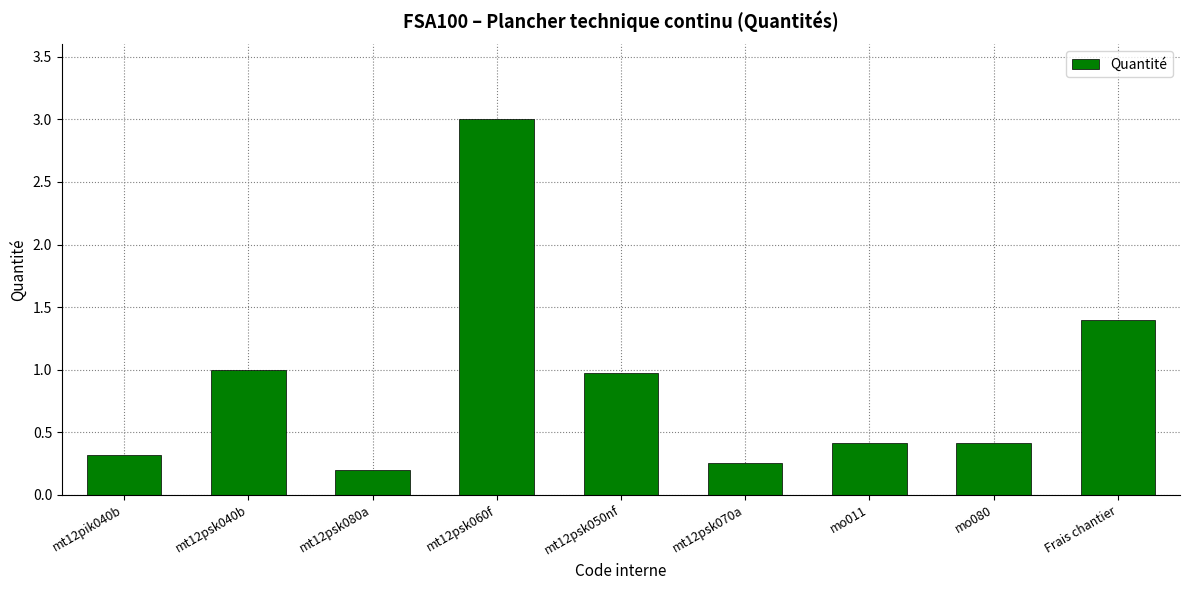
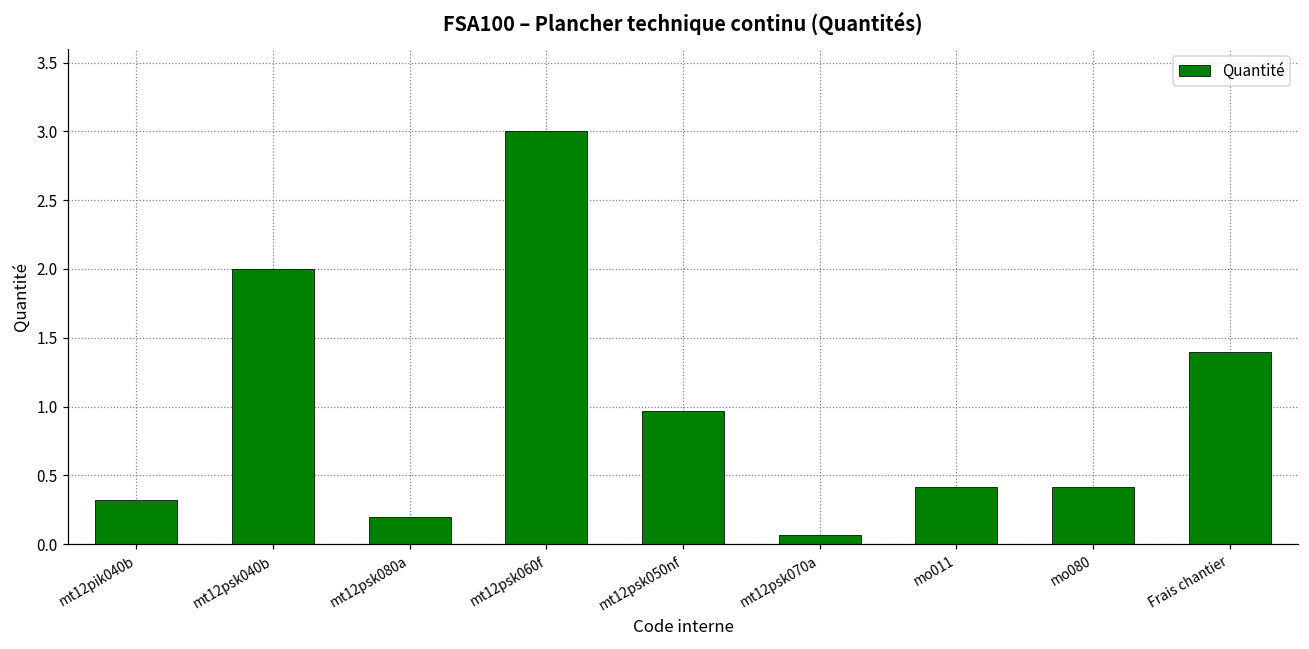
mt12psk040b: 1 -> 2
mt12psk070a: 0.25 -> 0.07
